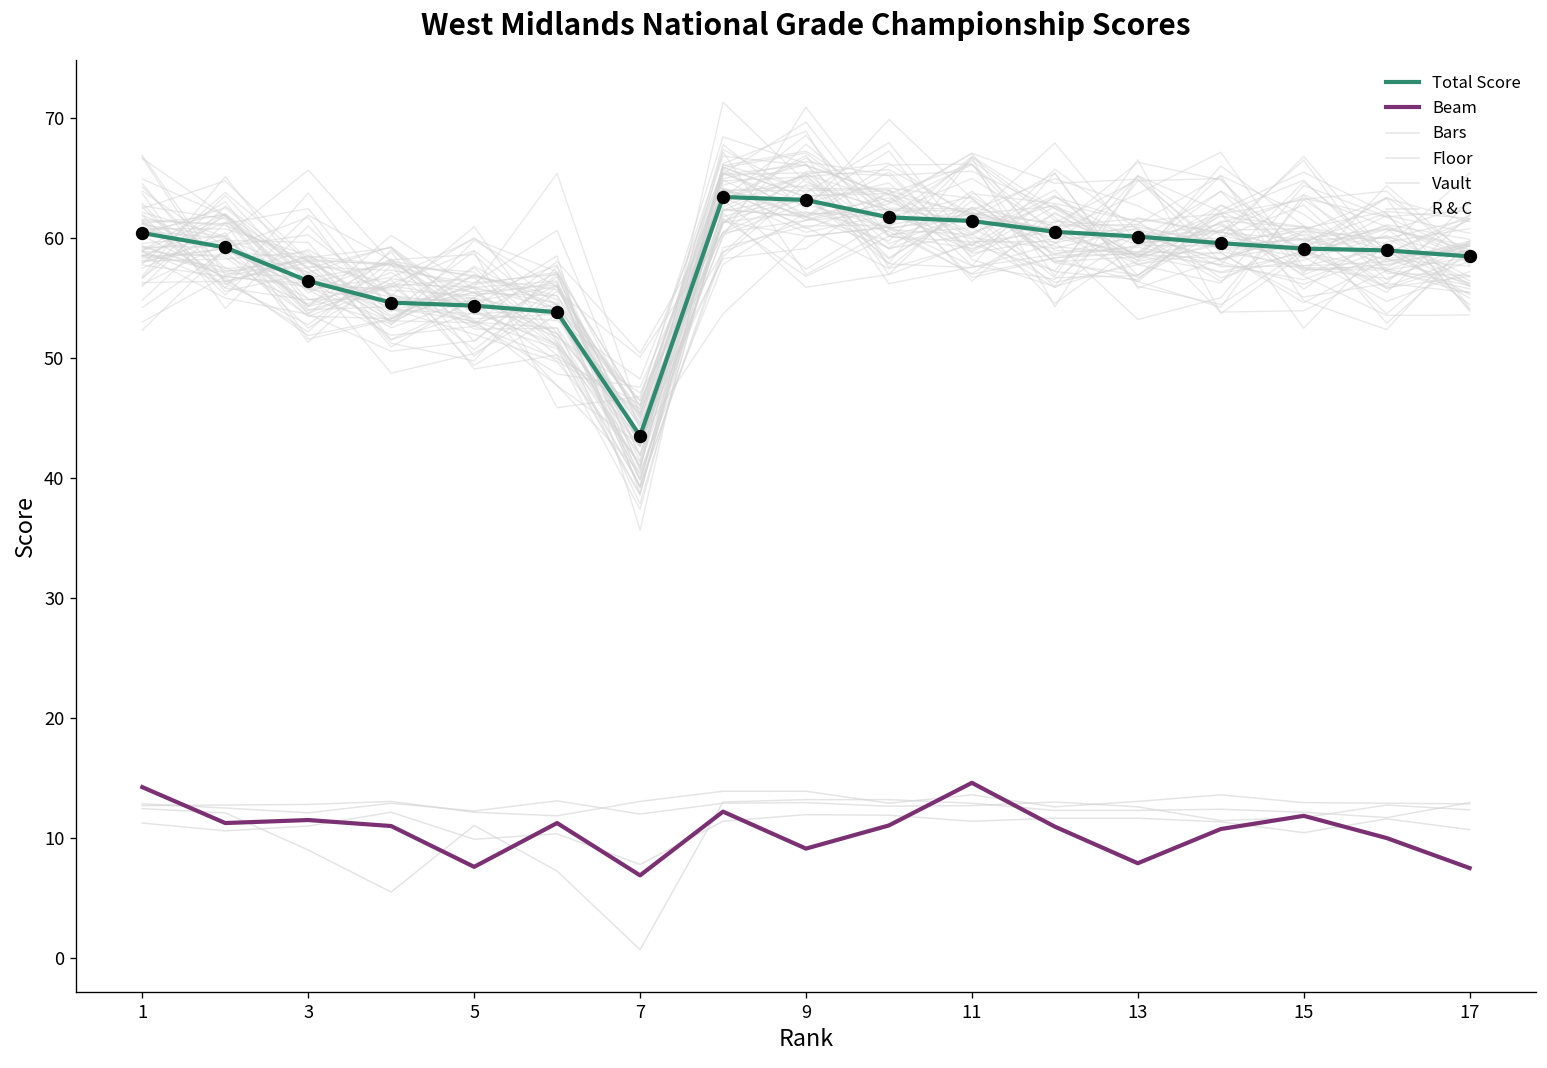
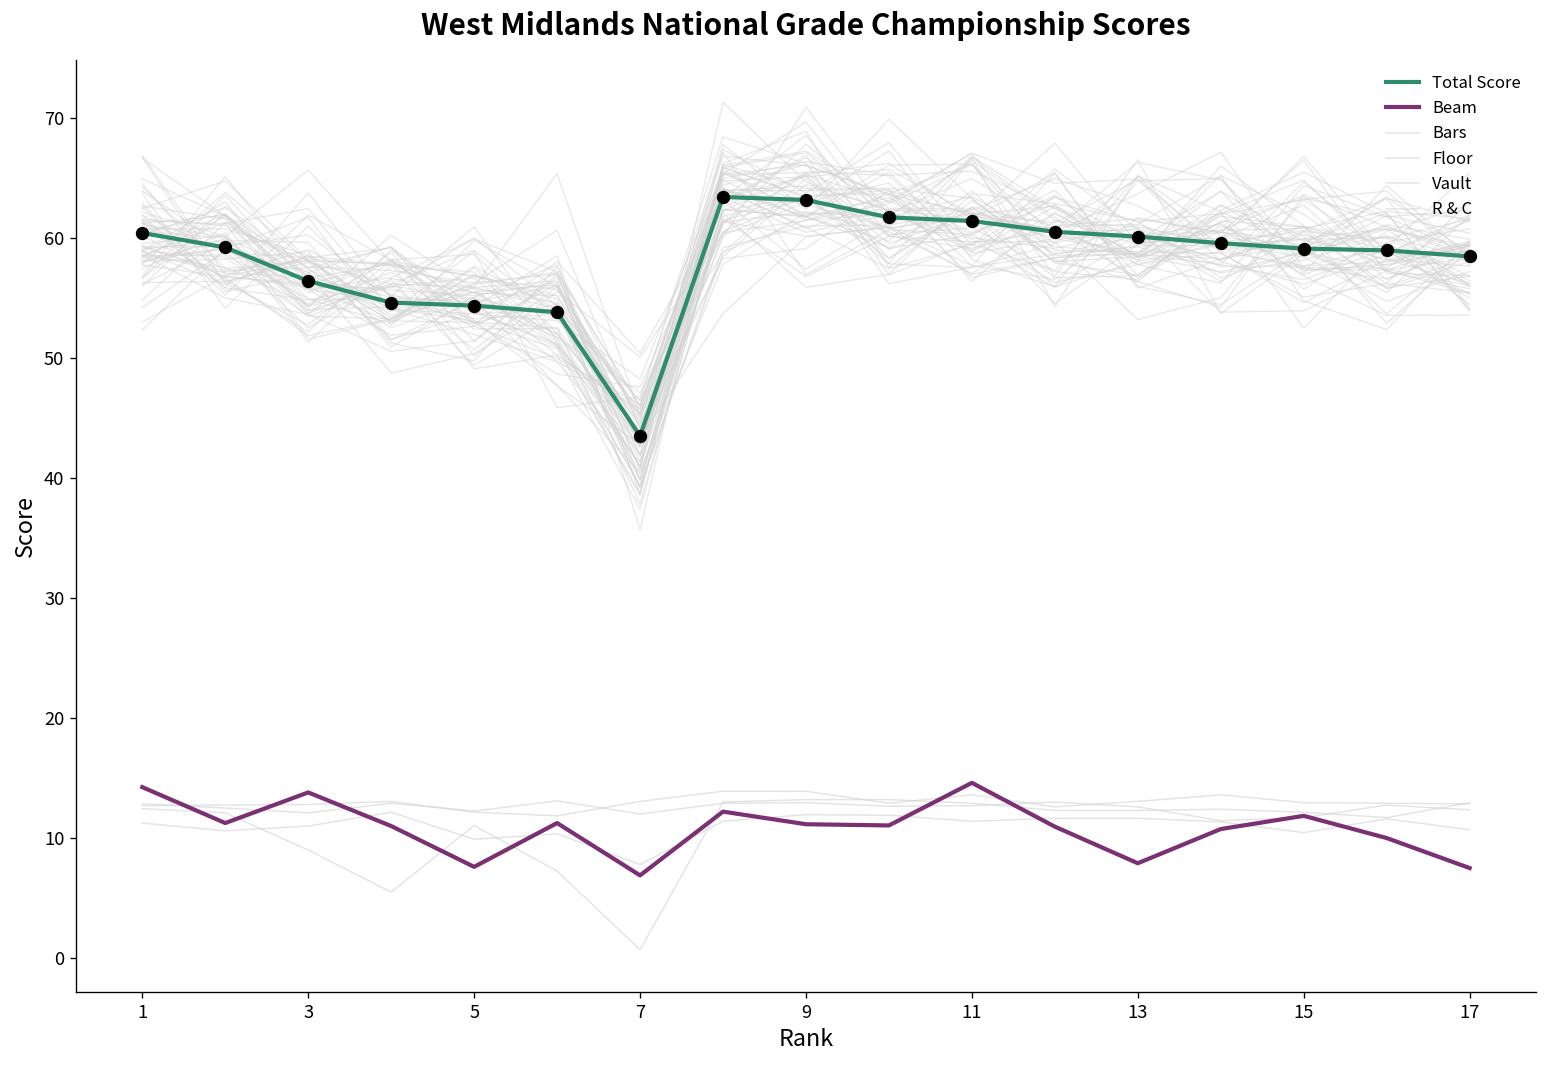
Beam, 3: 11.5 -> 13.8
Beam, 9: 9.1 -> 11.2
